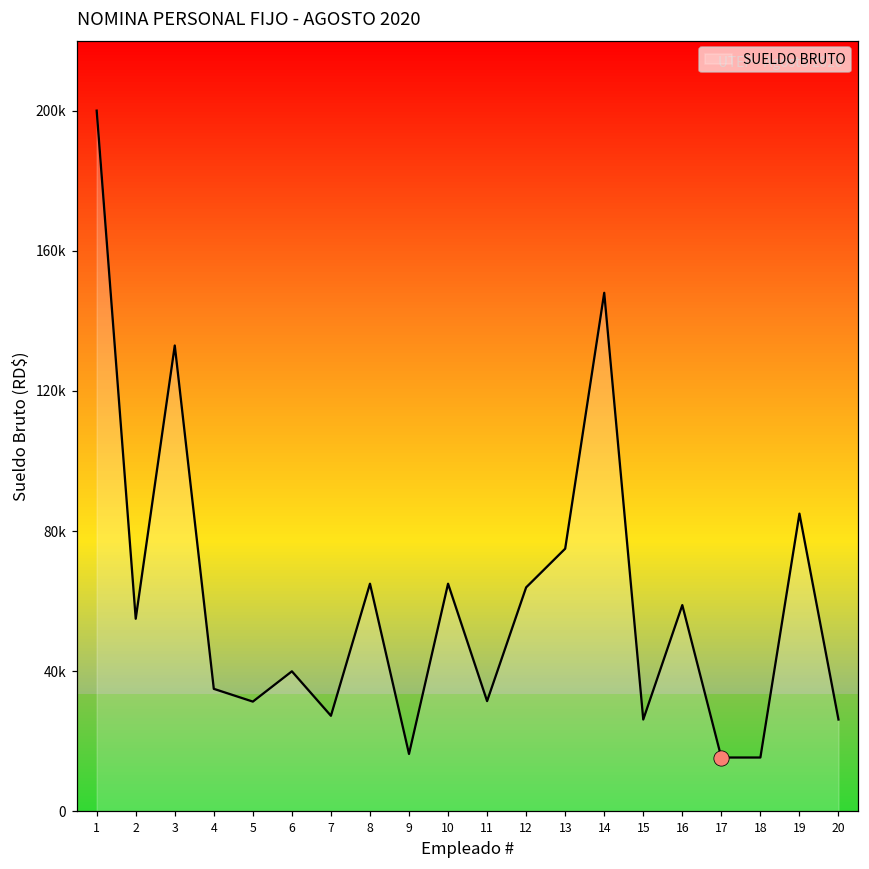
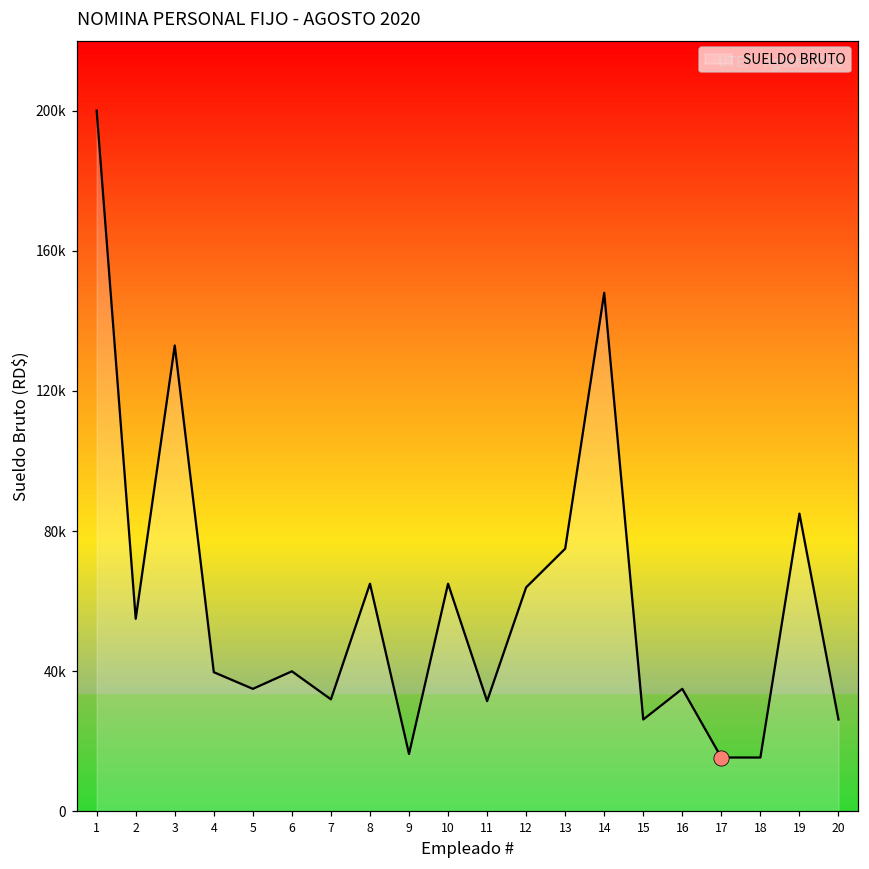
SUELDO BRUTO, 4: 35000 -> 40000
SUELDO BRUTO, 5: 31000 -> 35000
SUELDO BRUTO, 7: 27000 -> 32000
SUELDO BRUTO, 16: 59000 -> 35000
